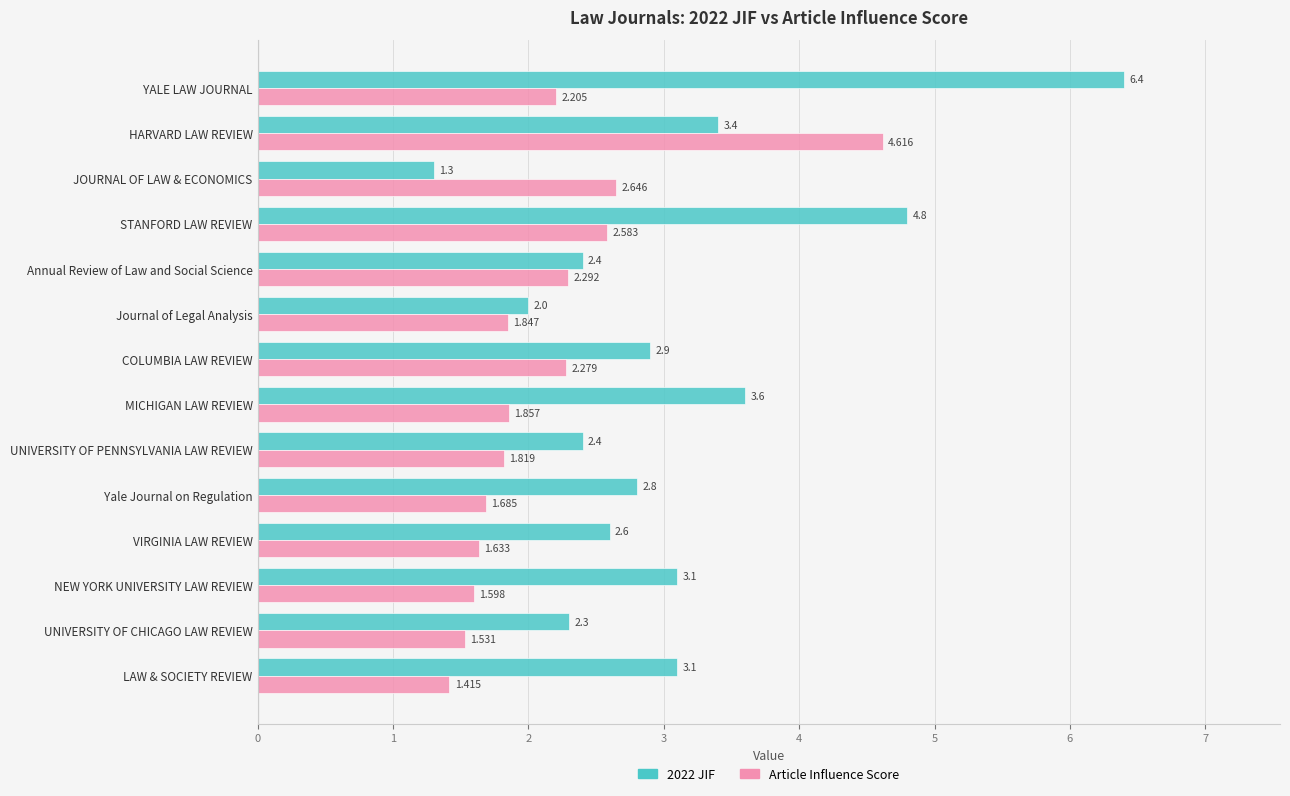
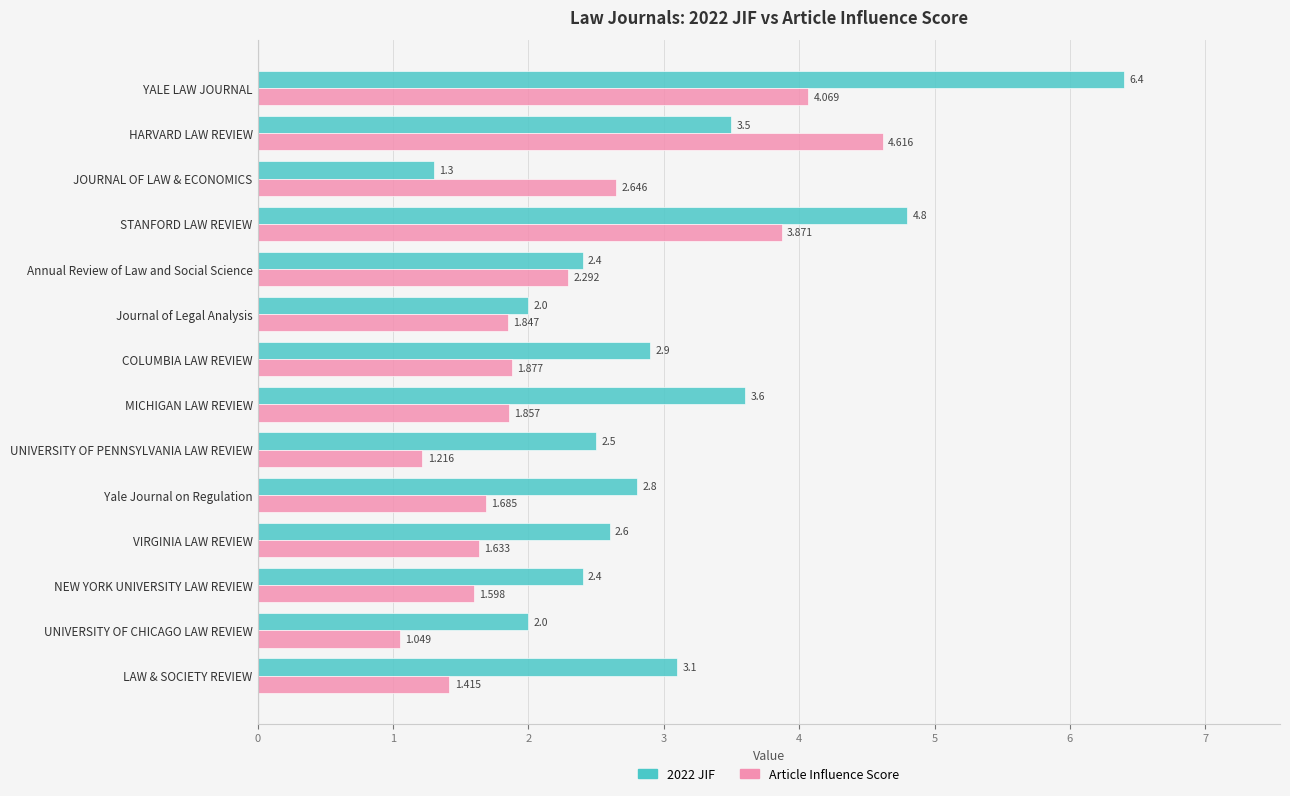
Article Influence Score, YALE LAW JOURNAL: 2.205 -> 4.069
2022 JIF, HARVARD LAW REVIEW: 3.4 -> 3.5
Article Influence Score, STANFORD LAW REVIEW: 2.583 -> 3.871
Article Influence Score, COLUMBIA LAW REVIEW: 2.279 -> 1.877
2022 JIF, UNIVERSITY OF PENNSYLVANIA LAW REVIEW: 2.4 -> 2.5
Article Influence Score, UNIVERSITY OF PENNSYLVANIA LAW REVIEW: 1.819 -> 1.216
2022 JIF, NEW YORK UNIVERSITY LAW REVIEW: 3.1 -> 2.4
2022 JIF, UNIVERSITY OF CHICAGO LAW REVIEW: 2.3 -> 2.0
Article Influence Score, UNIVERSITY OF CHICAGO LAW REVIEW: 1.531 -> 1.049
